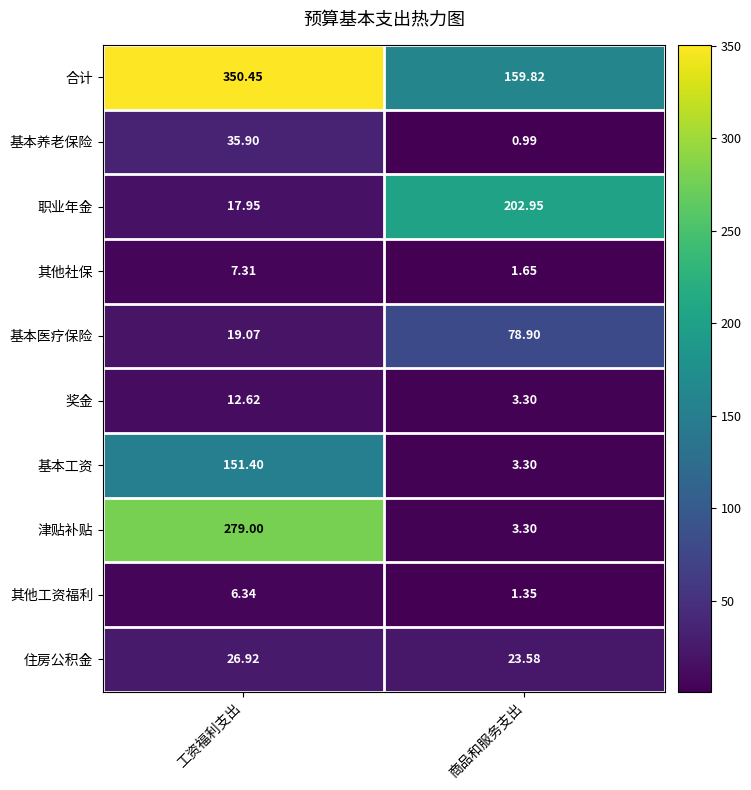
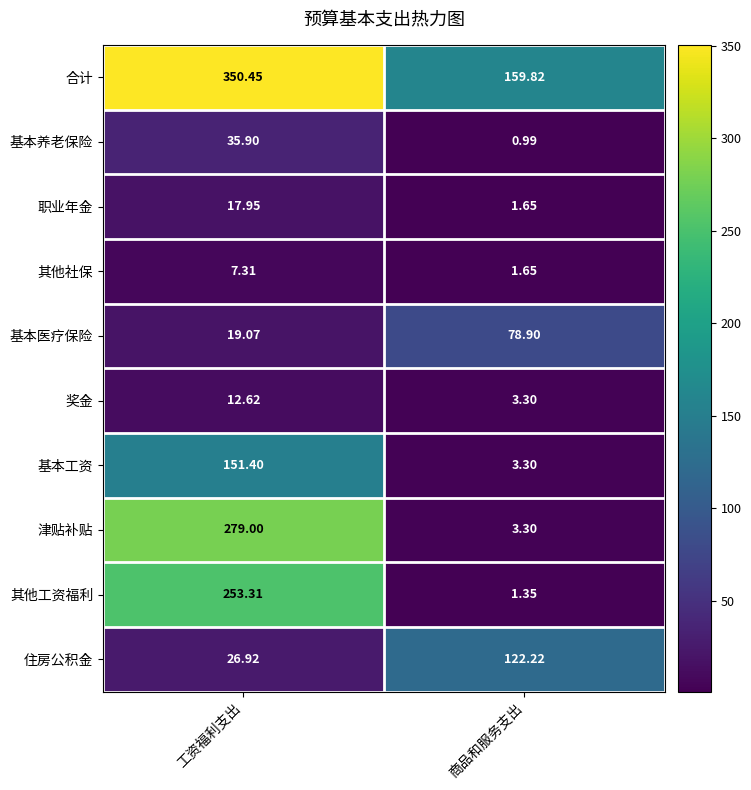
职业年金, 商品和服务支出: 202.95 -> 1.65
其他工资福利, 工资福利支出: 6.34 -> 253.31
住房公积金, 商品和服务支出: 23.58 -> 122.22
